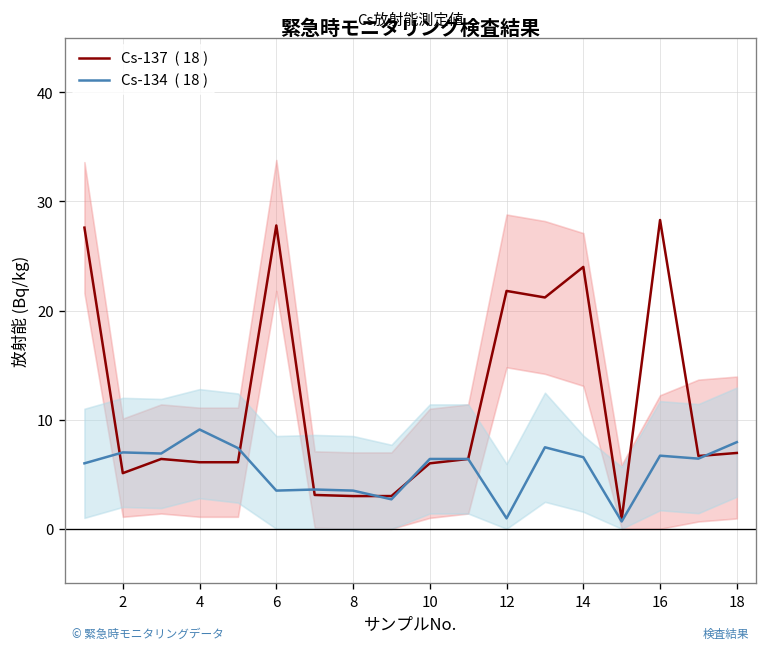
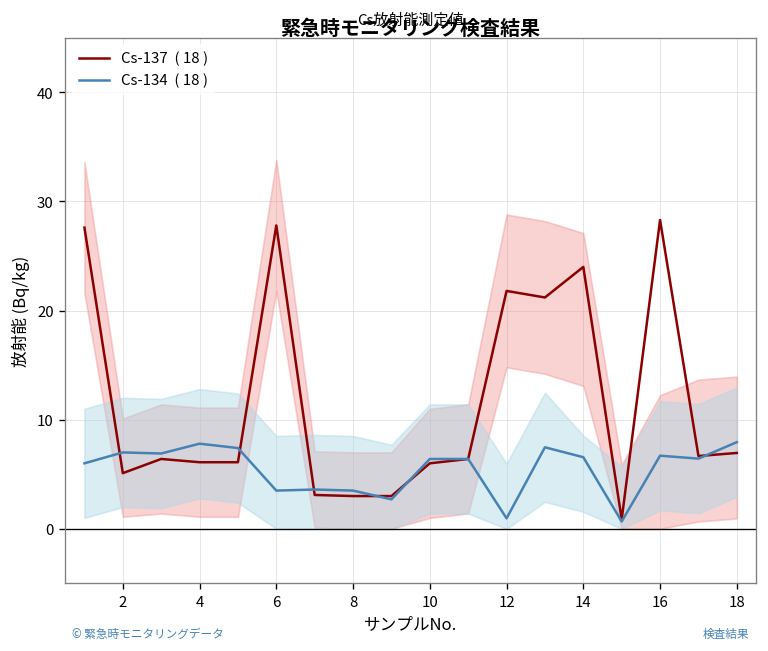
Cs-134 ( 18 ), 4: 9 -> 8
